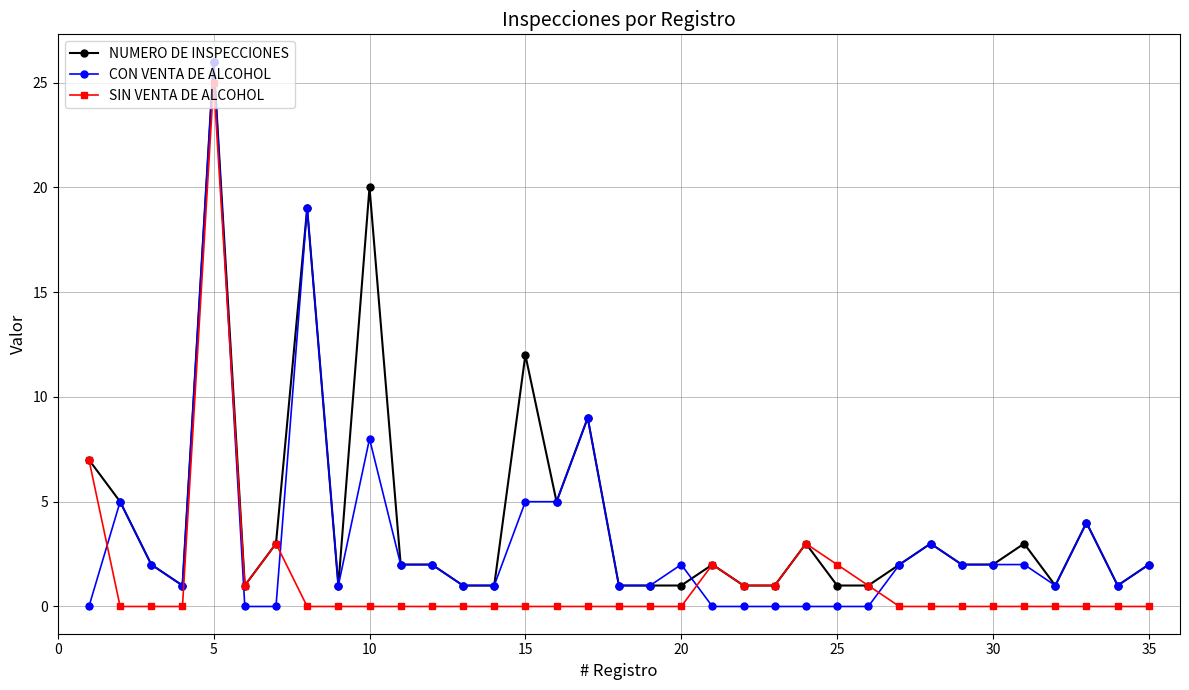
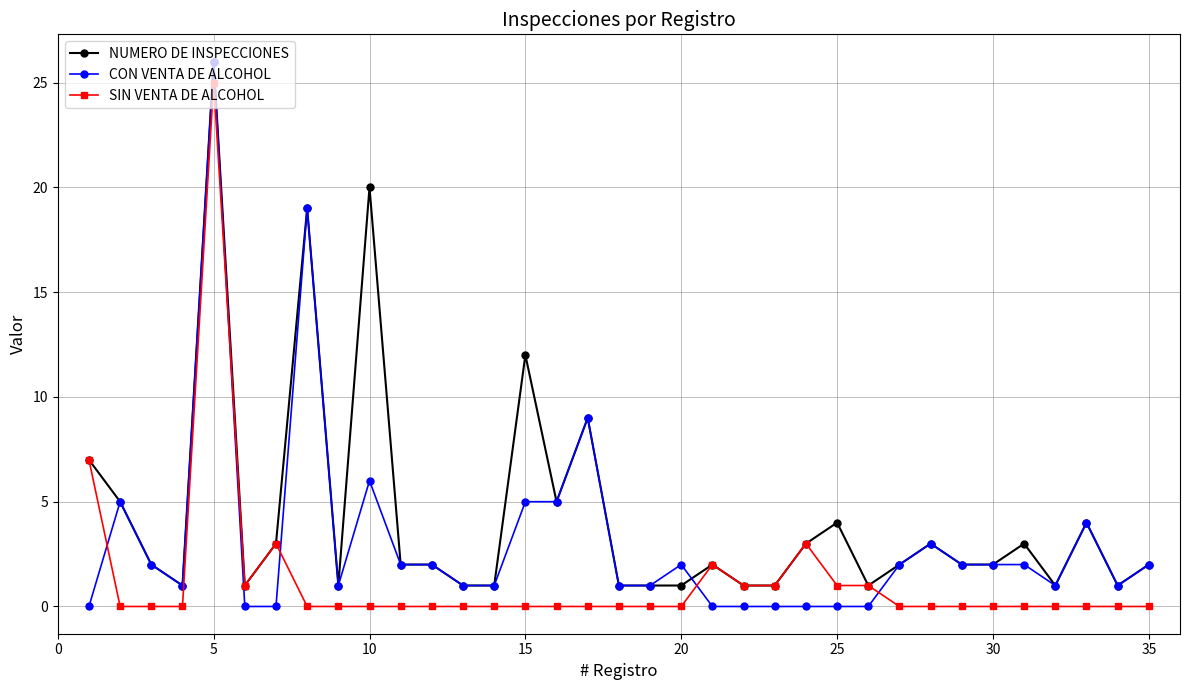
CON VENTA DE ALCOHOL, 10: 8 -> 6
NUMERO DE INSPECCIONES, 25: 1 -> 4
SIN VENTA DE ALCOHOL, 25: 2 -> 1
